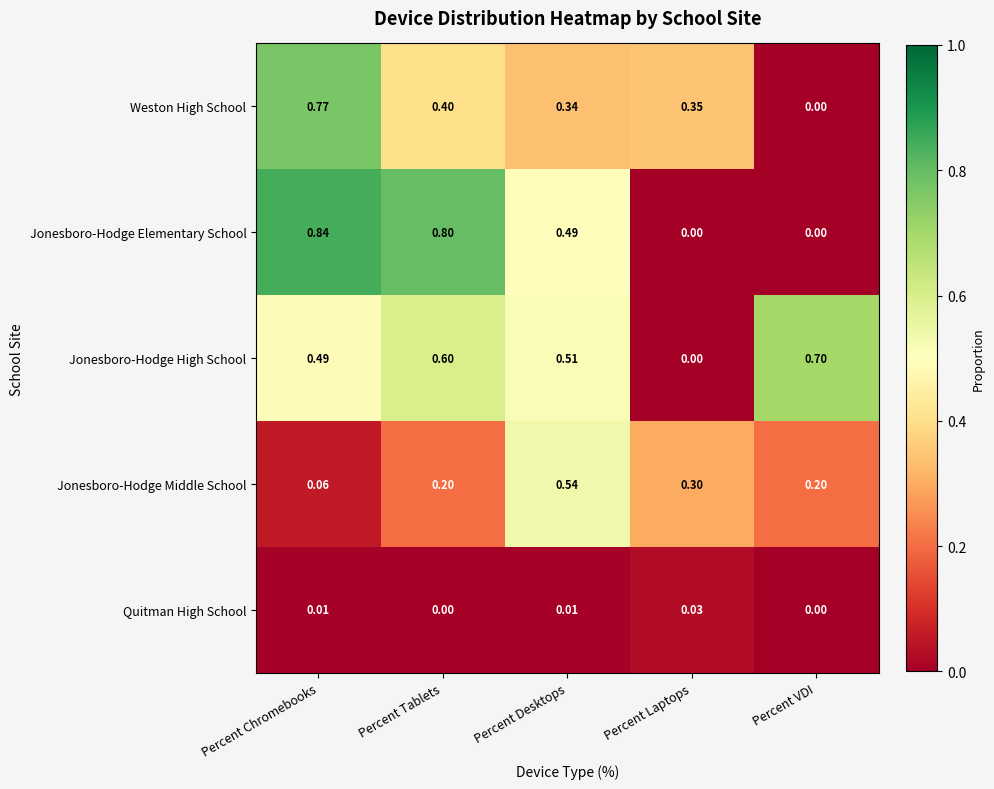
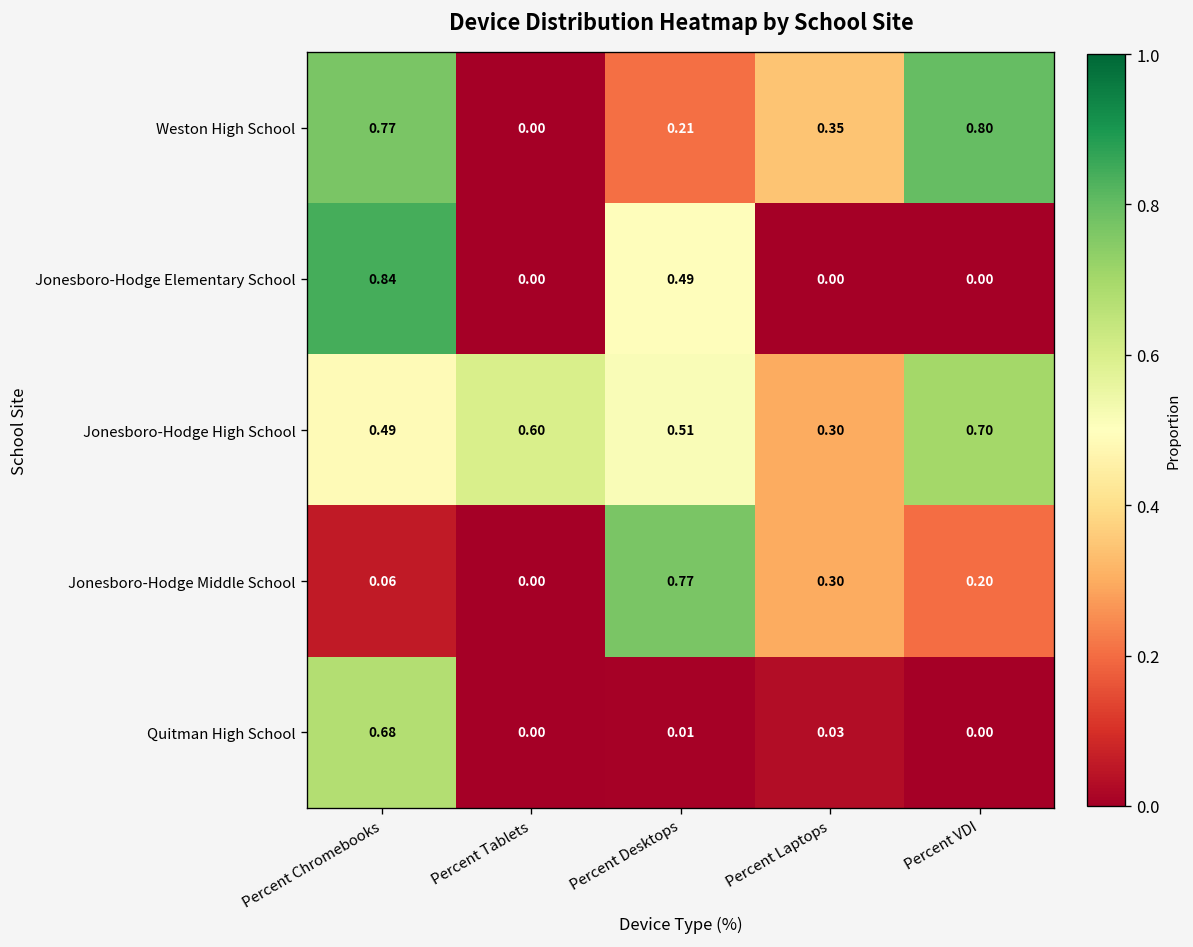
Weston High School, Percent Tablets: 0.40 -> 0.00
Weston High School, Percent Desktops: 0.34 -> 0.21
Weston High School, Percent VDI: 0.00 -> 0.80
Jonesboro-Hodge Elementary School, Percent Tablets: 0.80 -> 0.00
Jonesboro-Hodge High School, Percent Laptops: 0.00 -> 0.30
Jonesboro-Hodge Middle School, Percent Tablets: 0.20 -> 0.00
Jonesboro-Hodge Middle School, Percent Desktops: 0.54 -> 0.77
Quitman High School, Percent Chromebooks: 0.01 -> 0.68
